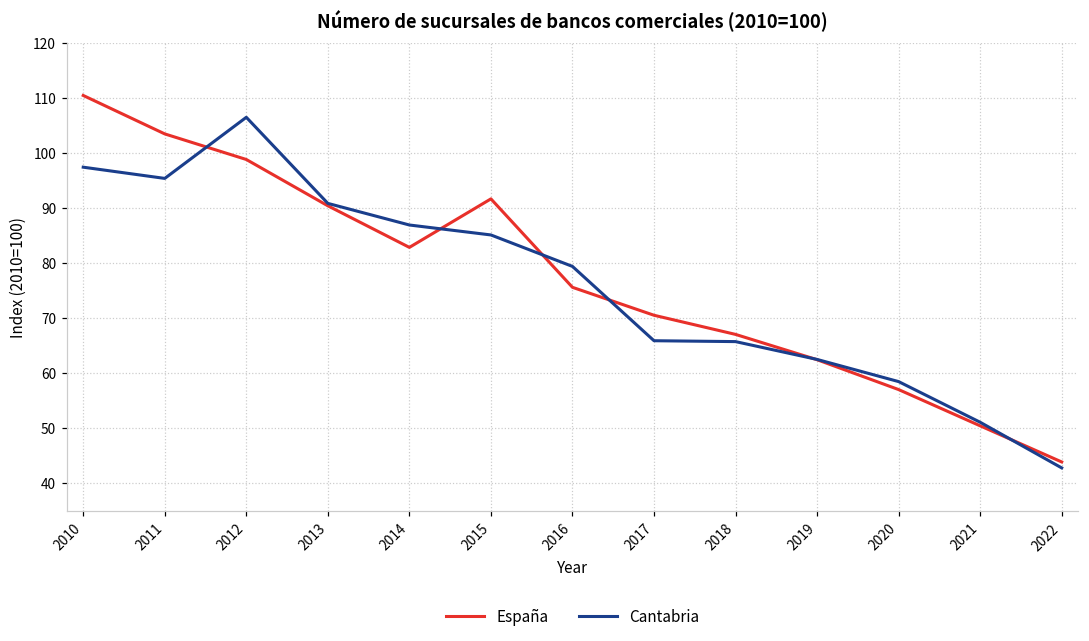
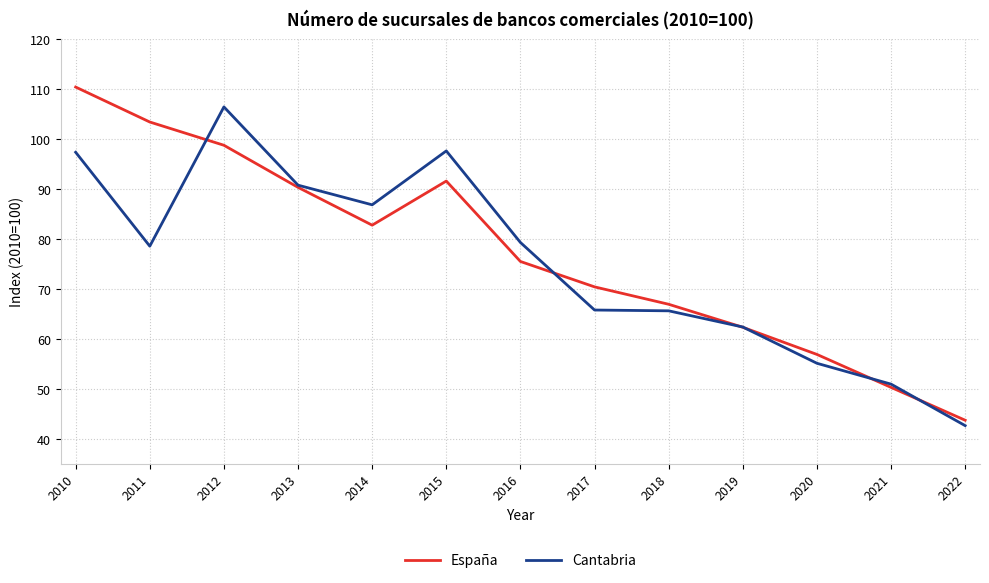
Cantabria, 2011: 95 -> 79
Cantabria, 2015: 85 -> 98
Cantabria, 2020: 58 -> 55
